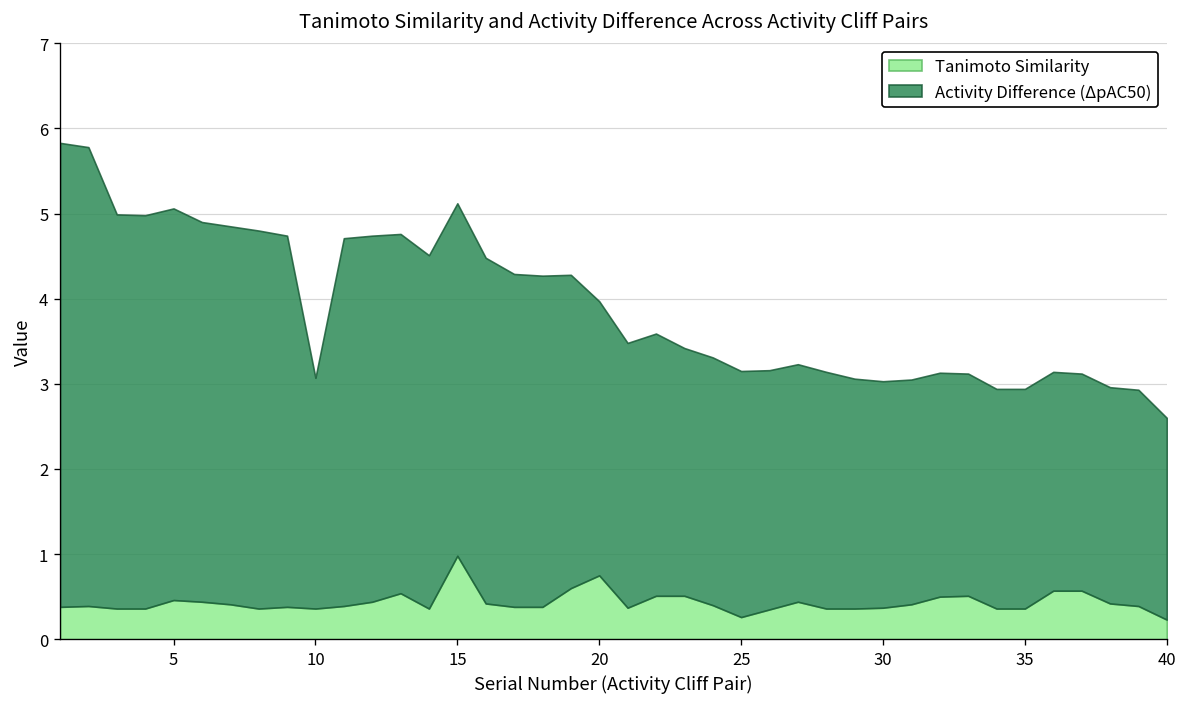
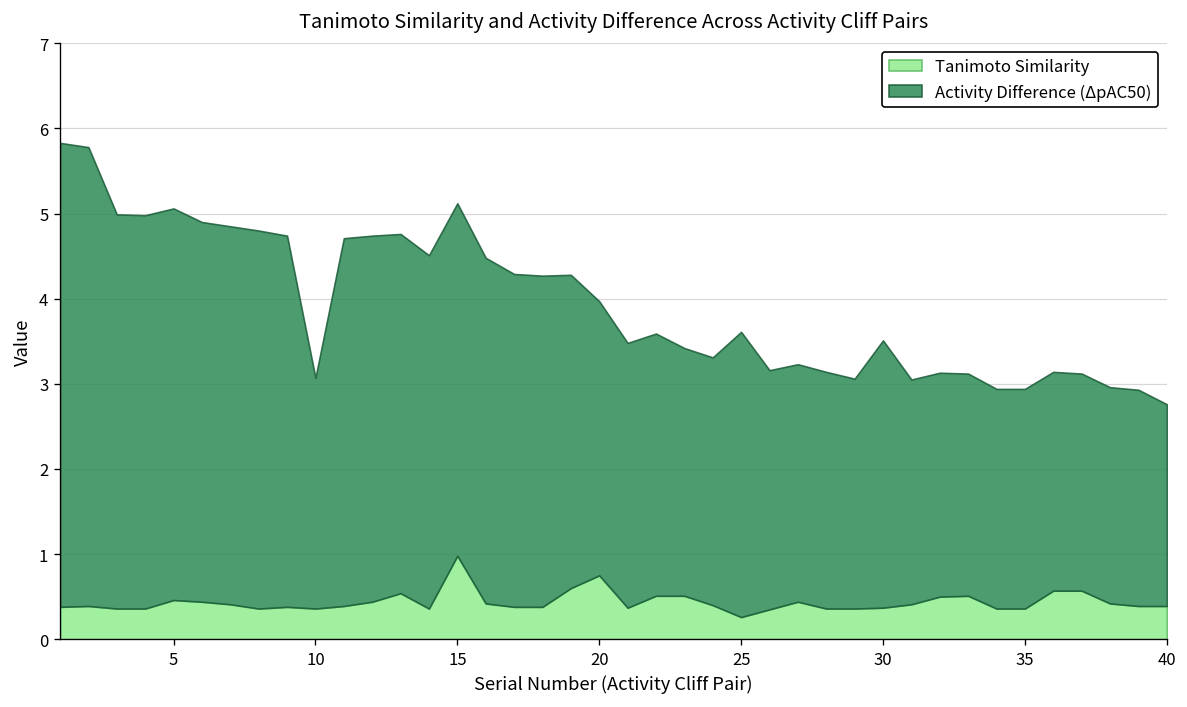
Activity Difference (ΔpAC50), 25: 2.9 -> 3.4
Activity Difference (ΔpAC50), 30: 2.7 -> 3.1
Tanimoto Similarity, 40: 0.2 -> 0.4
